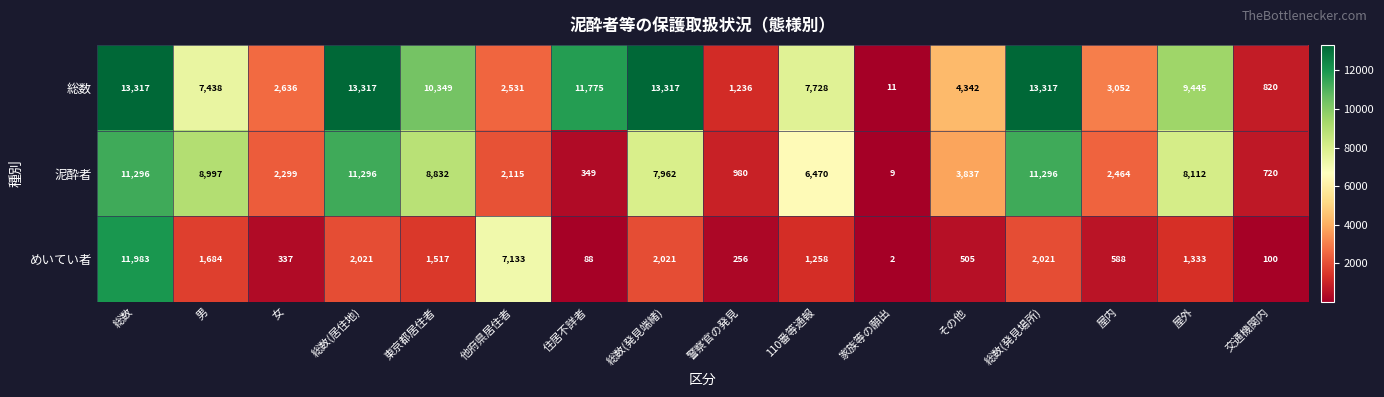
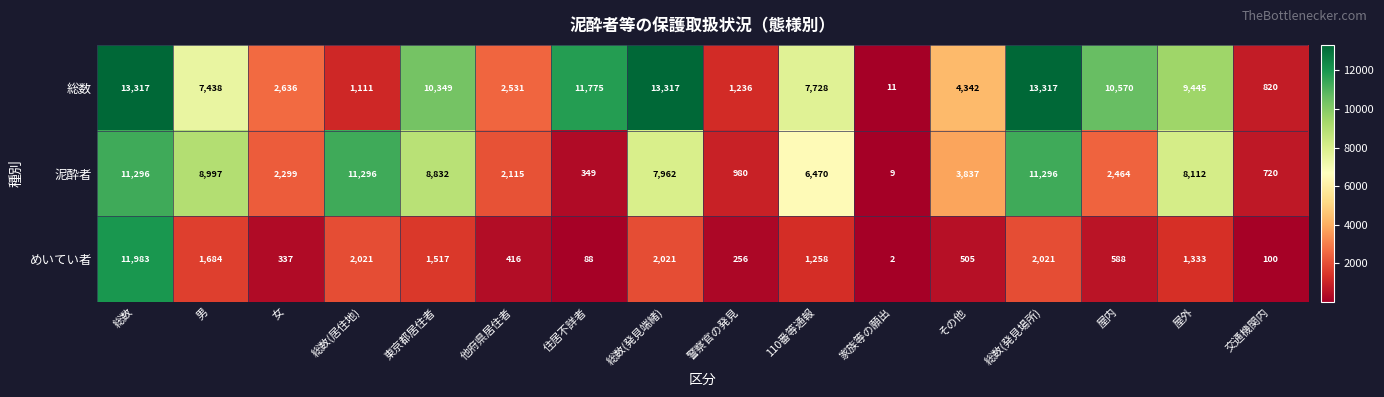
総数, 総数(居住地): 13,317 -> 1,111
総数, 屋内: 3,052 -> 10,570
めいてい者, 他府県居住者: 7,133 -> 416
